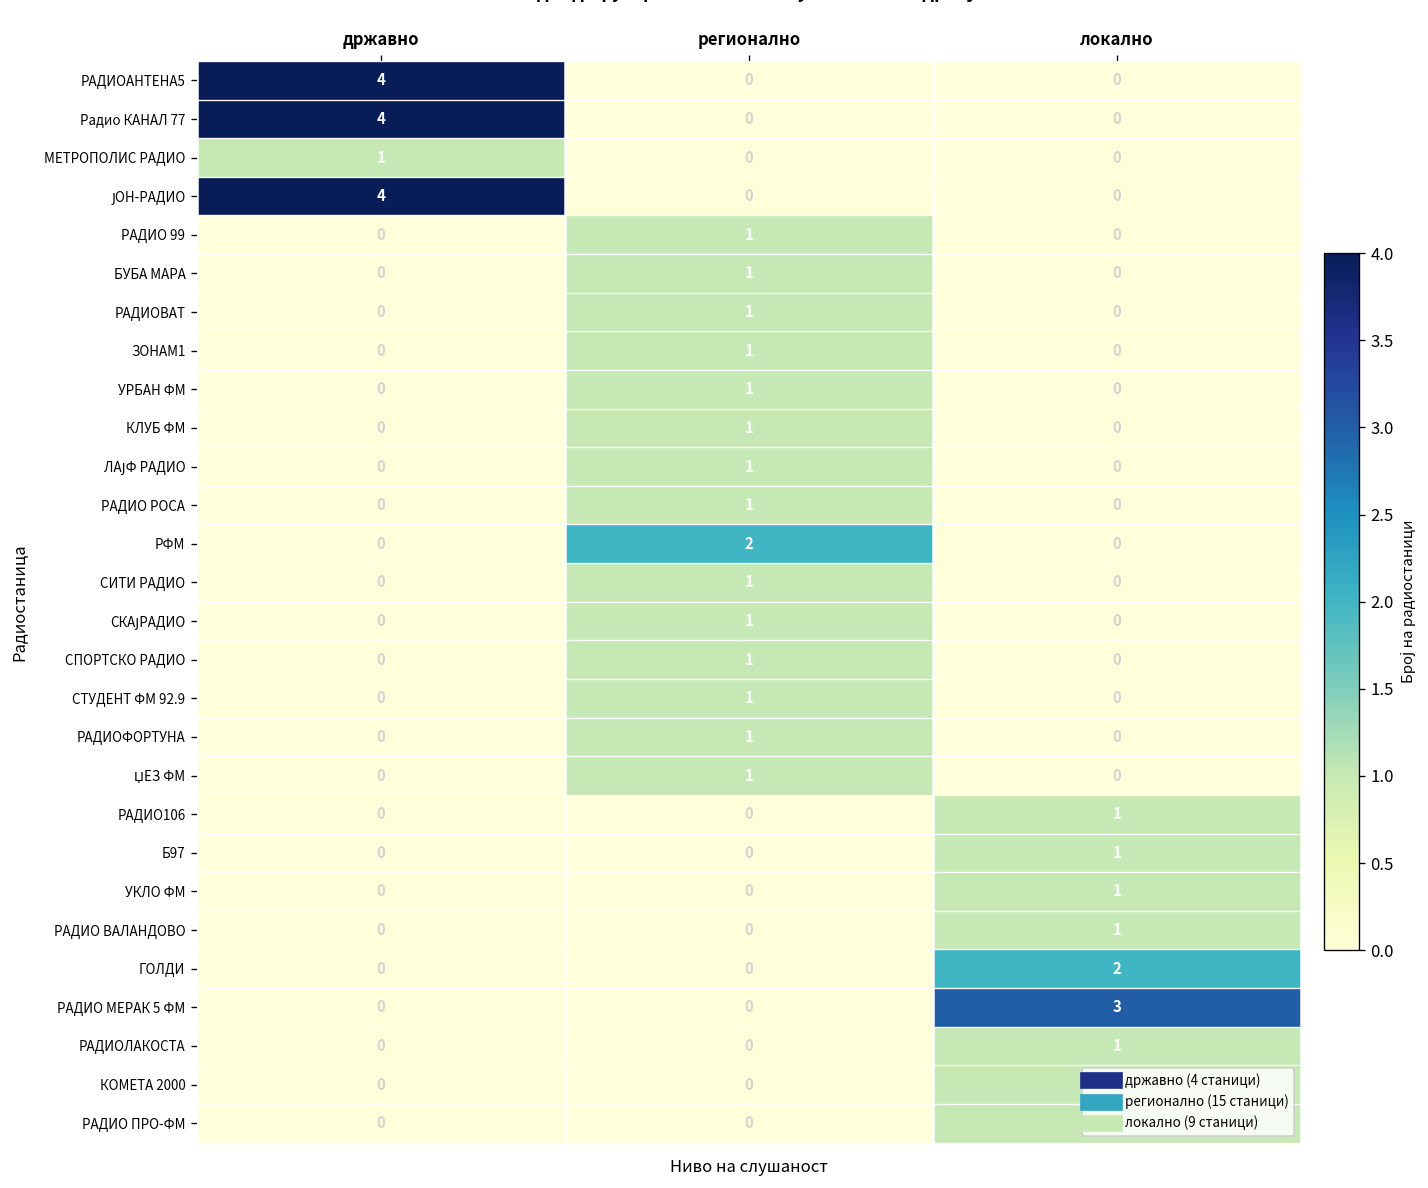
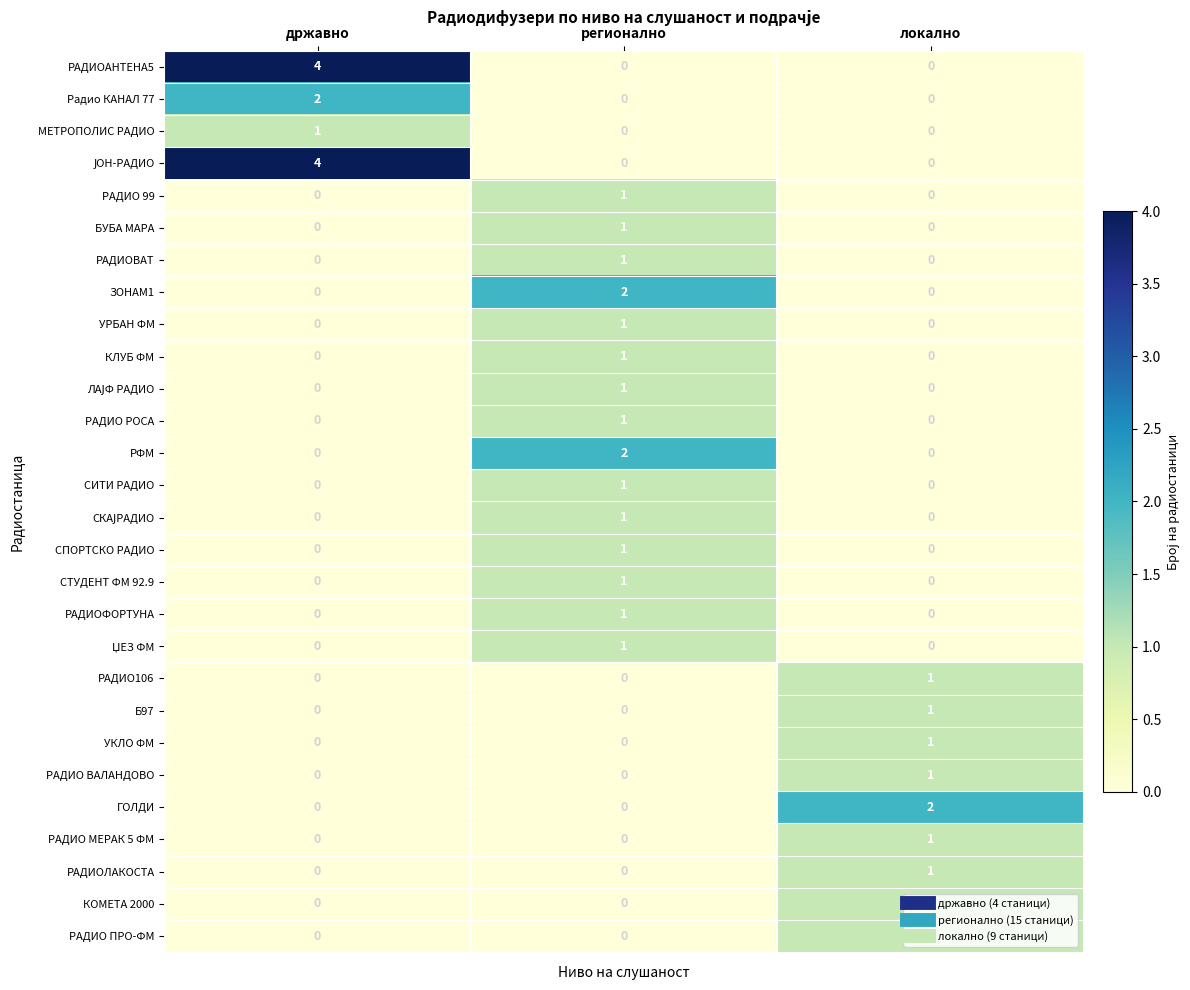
Радио КАНАЛ 77, државно: 4 -> 2
ЗОНАМ1, регионално: 1 -> 2
РАДИО МЕРАК 5 ФМ, локално: 3 -> 1
